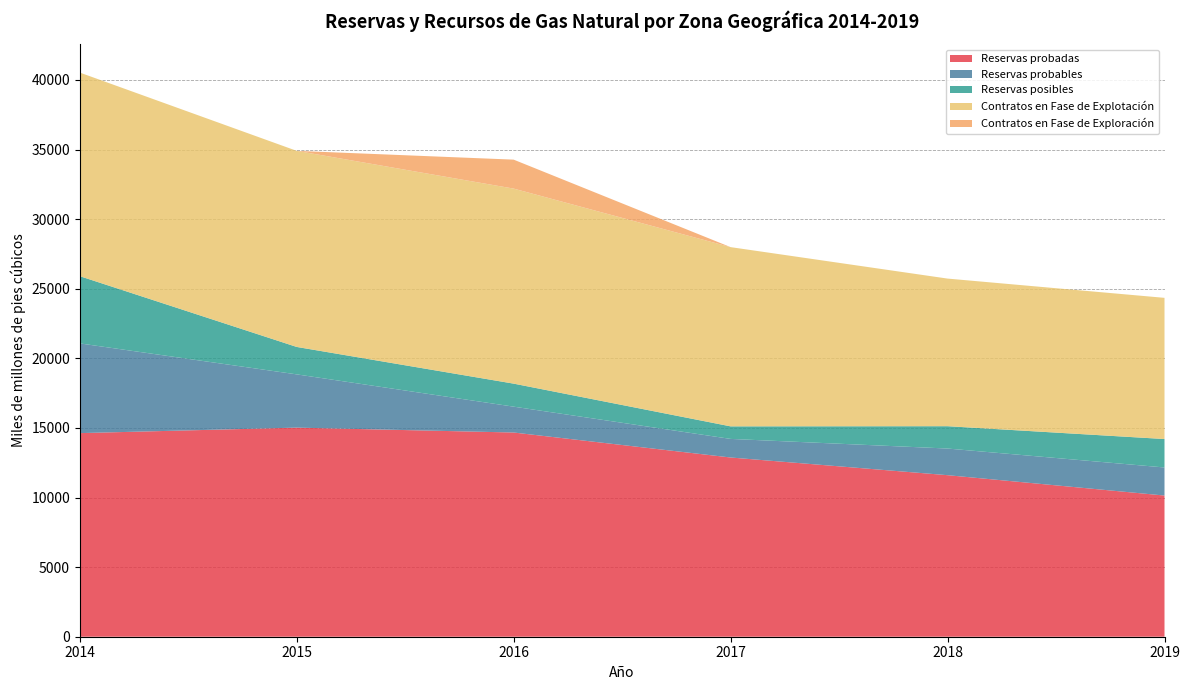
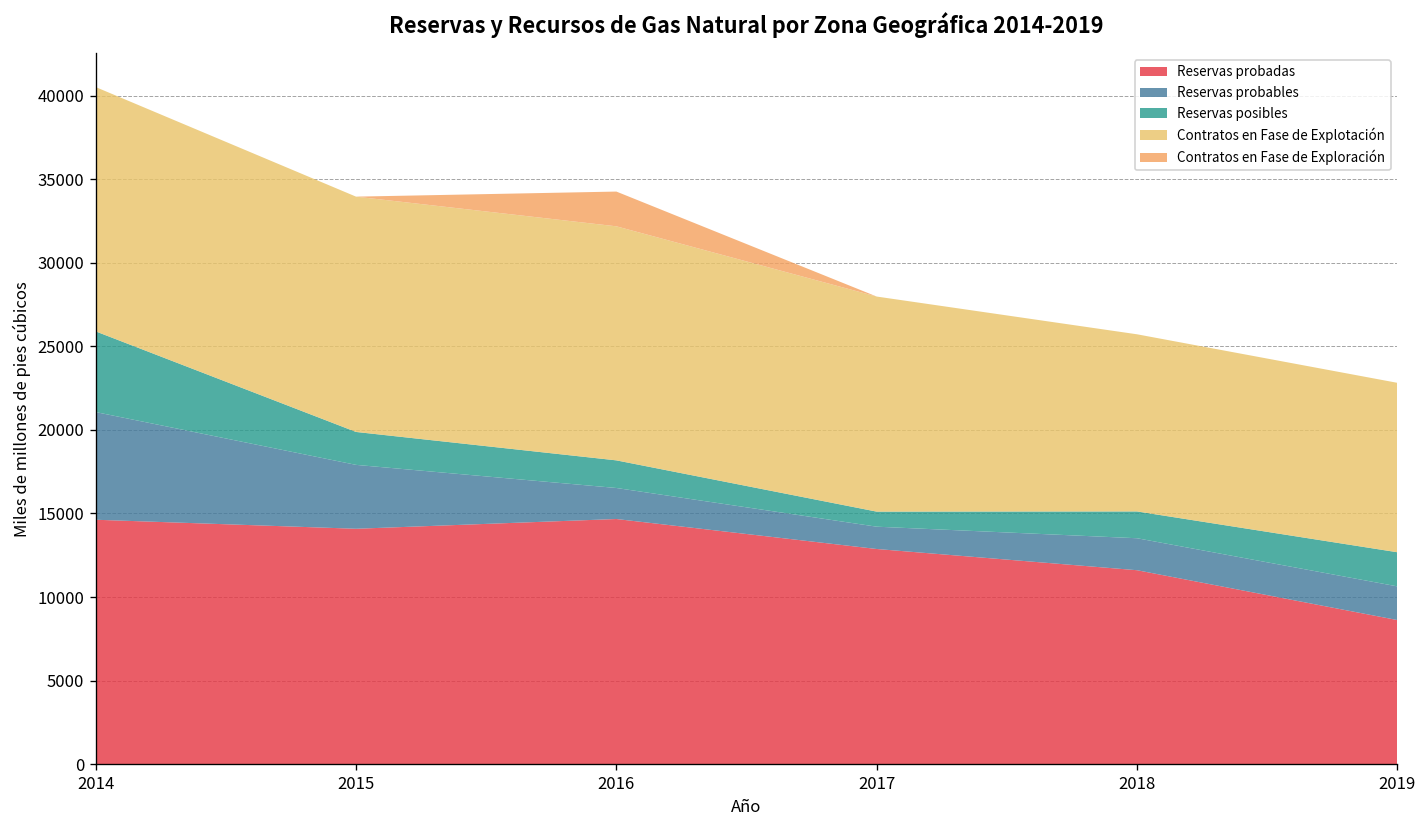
Reservas probadas, 2015: 15000 -> 14100
Reservas probadas, 2019: 10100 -> 8600
